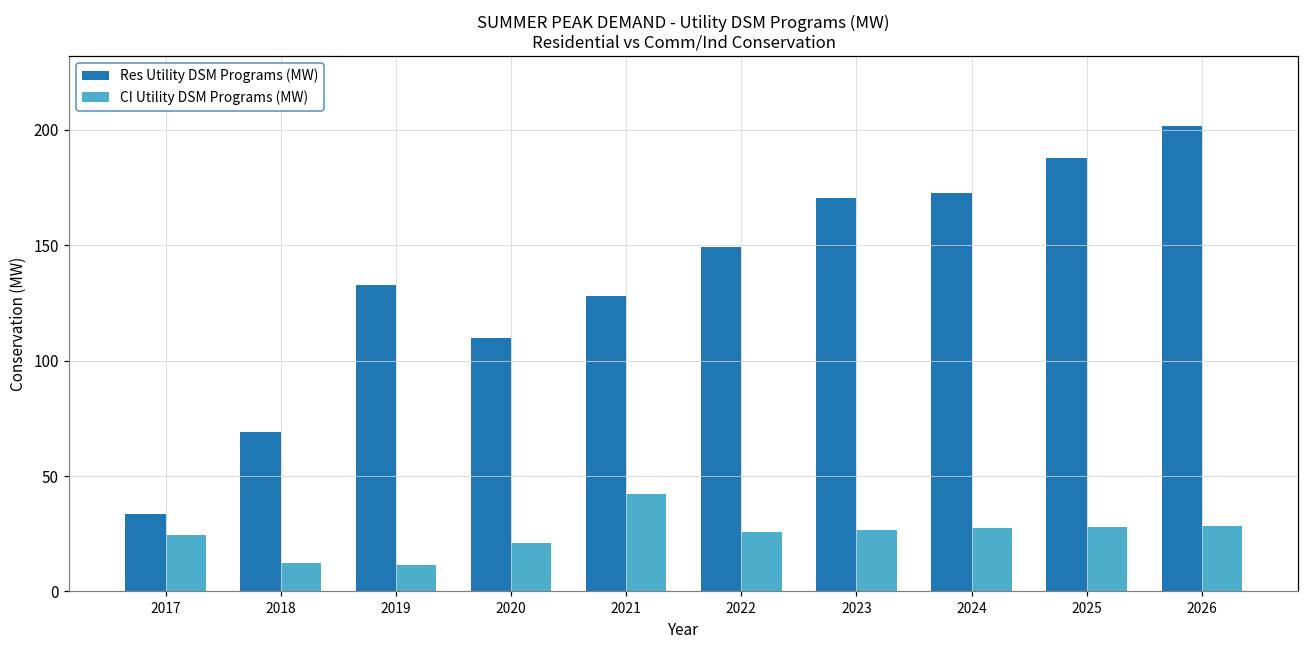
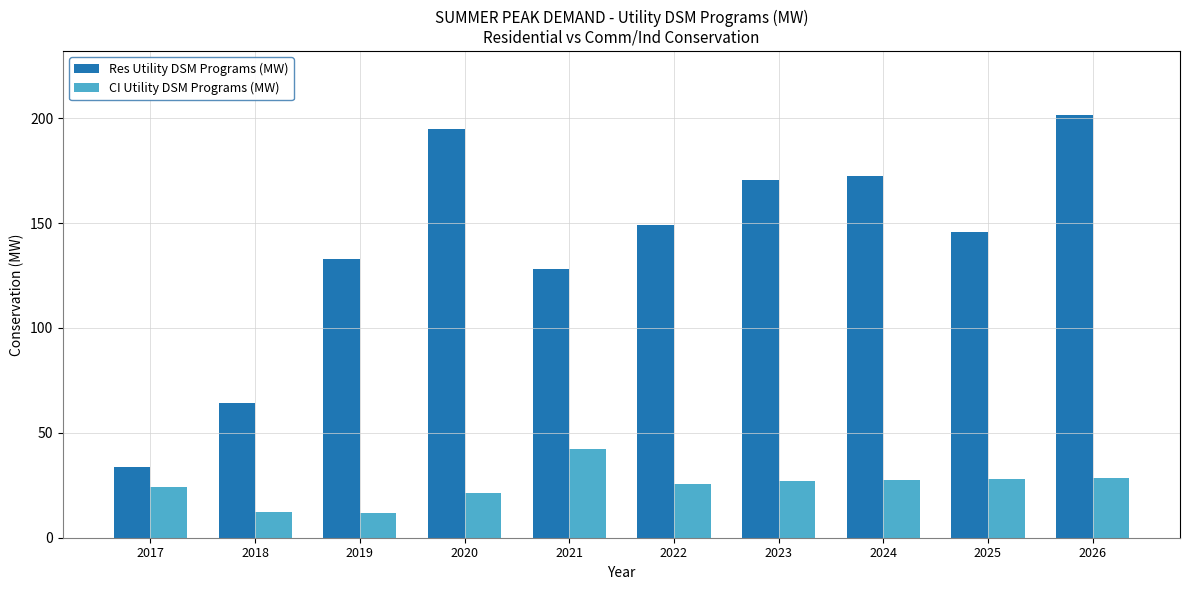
Res Utility DSM Programs (MW), 2018: 69 -> 64
Res Utility DSM Programs (MW), 2020: 110 -> 195
Res Utility DSM Programs (MW), 2025: 188 -> 146
